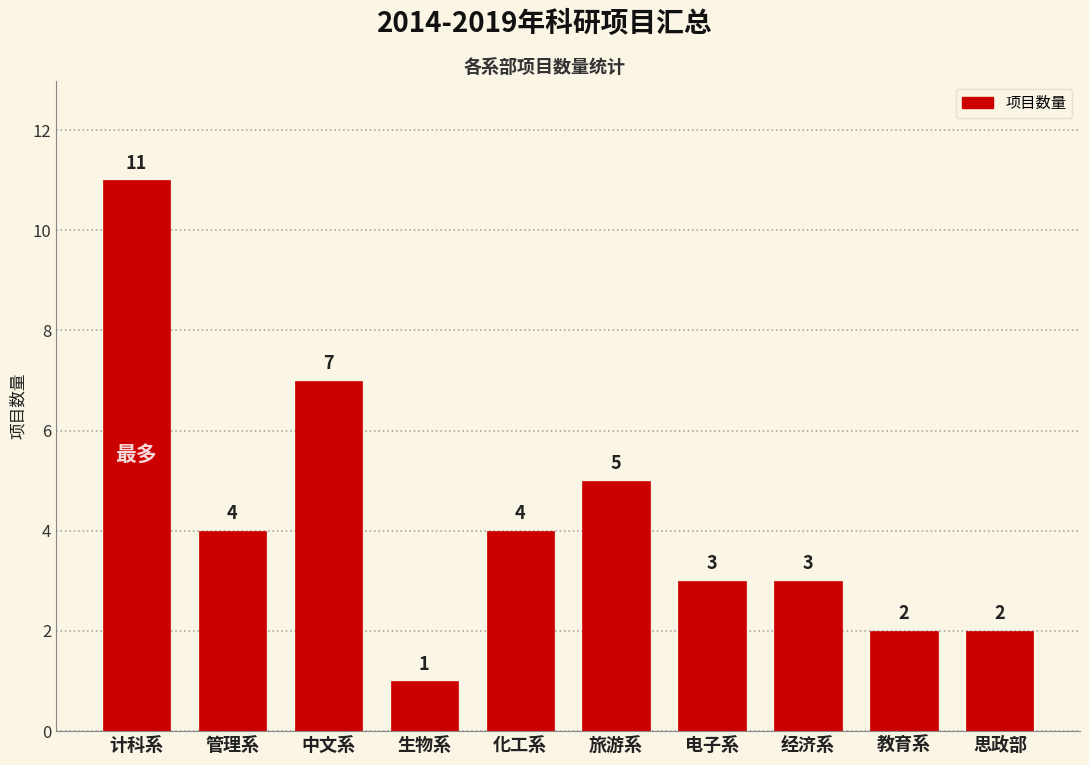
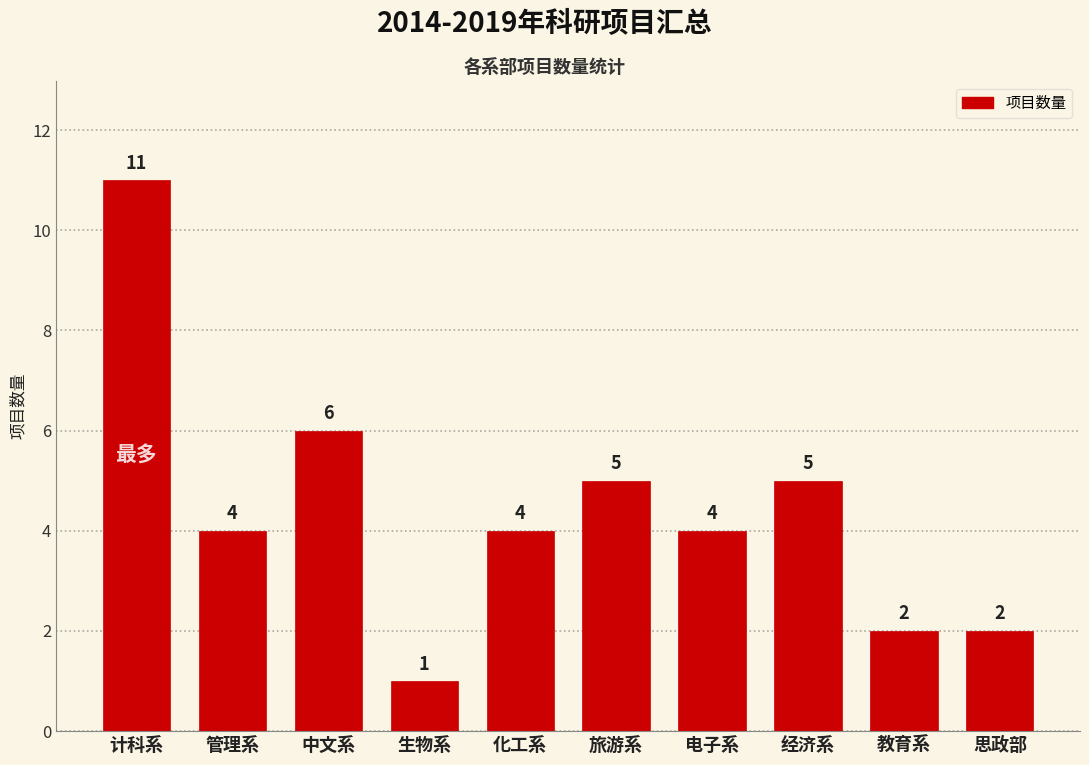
中文系: 7 -> 6
电子系: 3 -> 4
经济系: 3 -> 5
